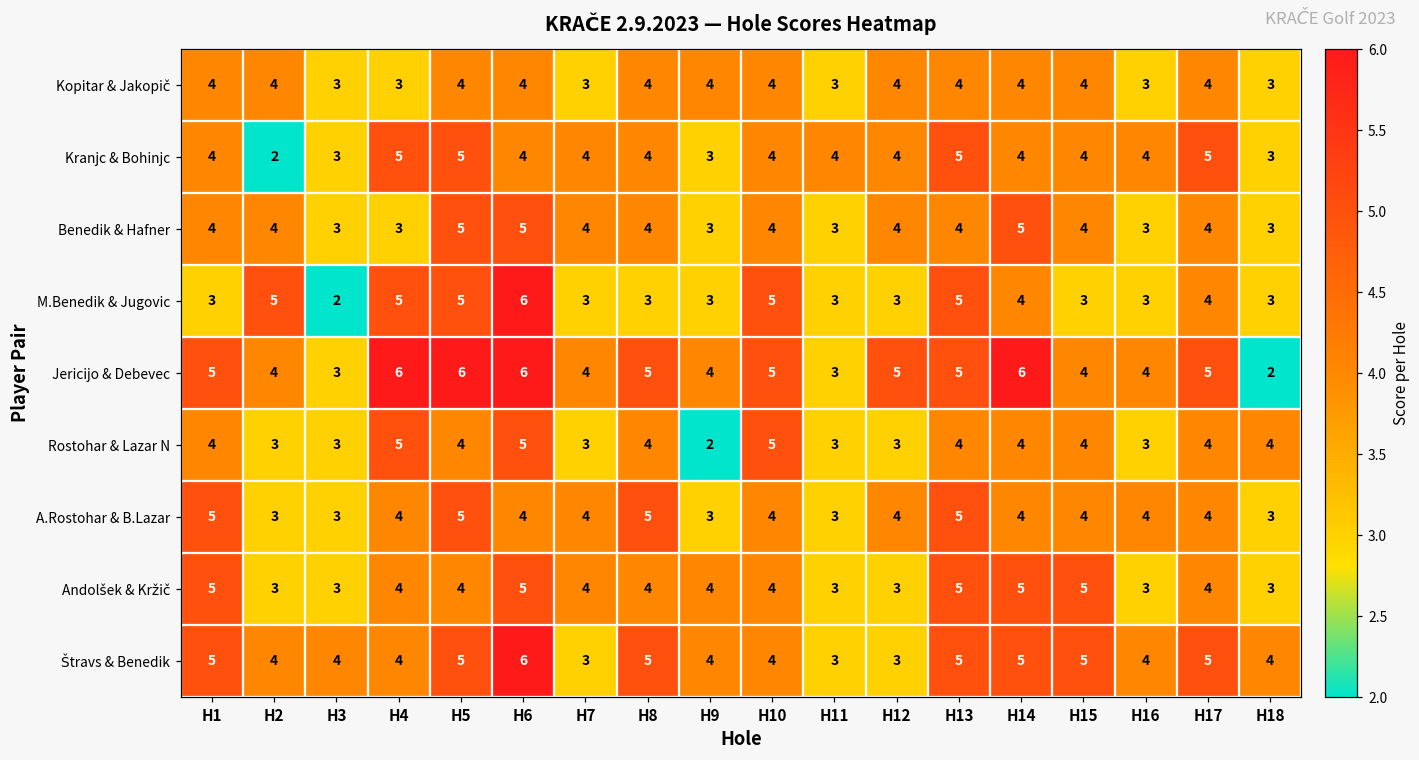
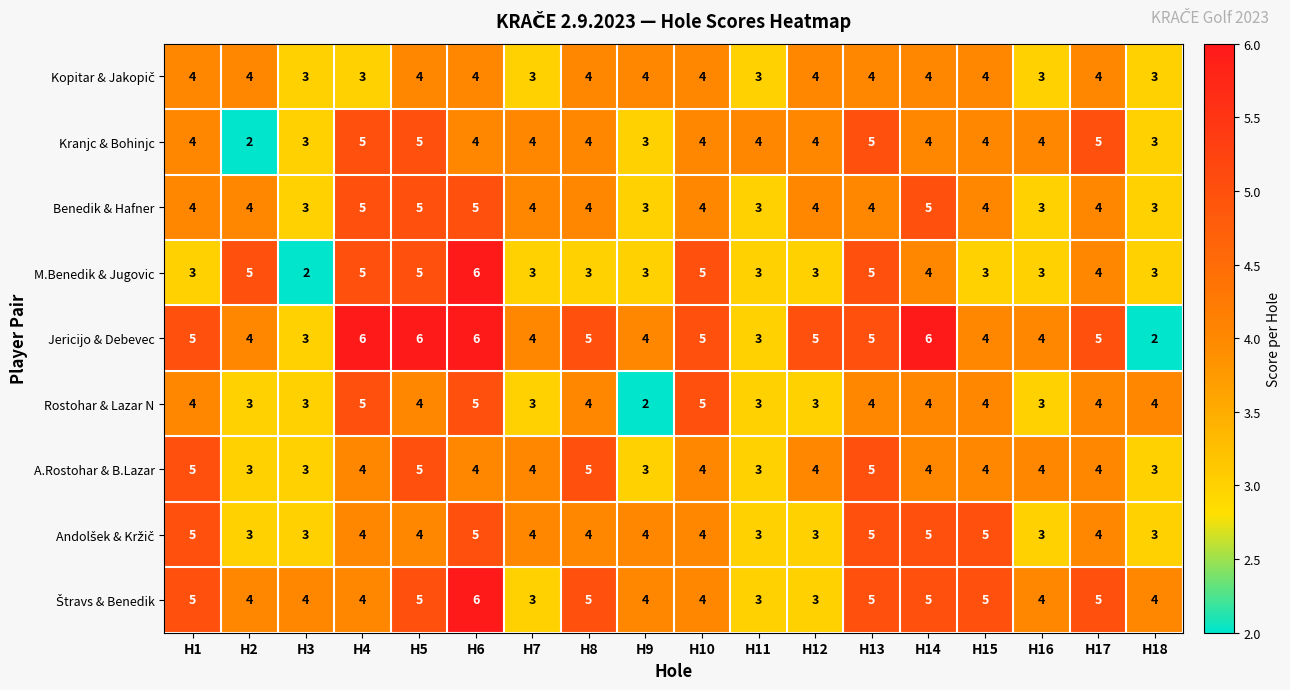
Benedik & Hafner, H4: 3 -> 5
